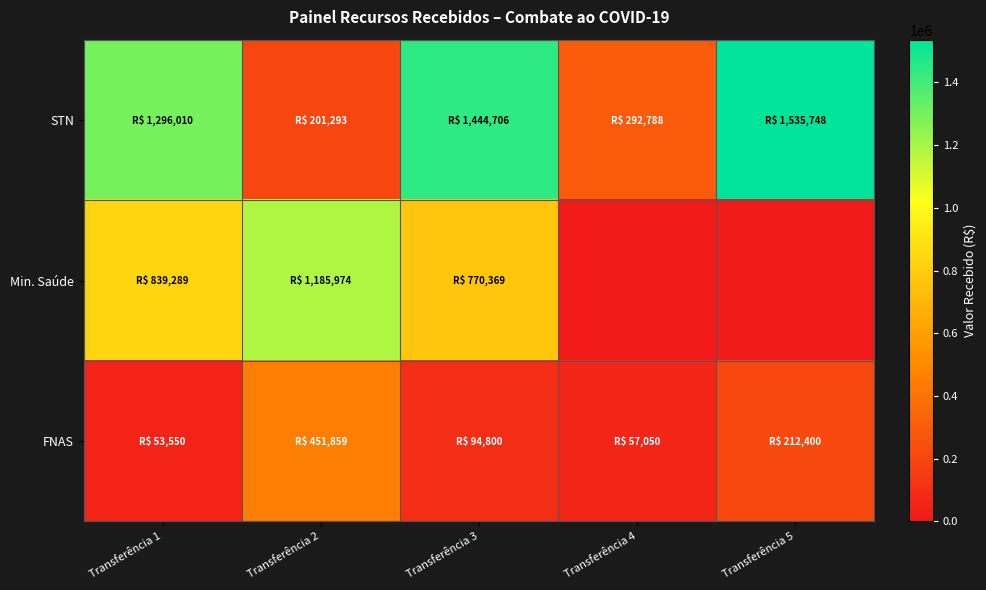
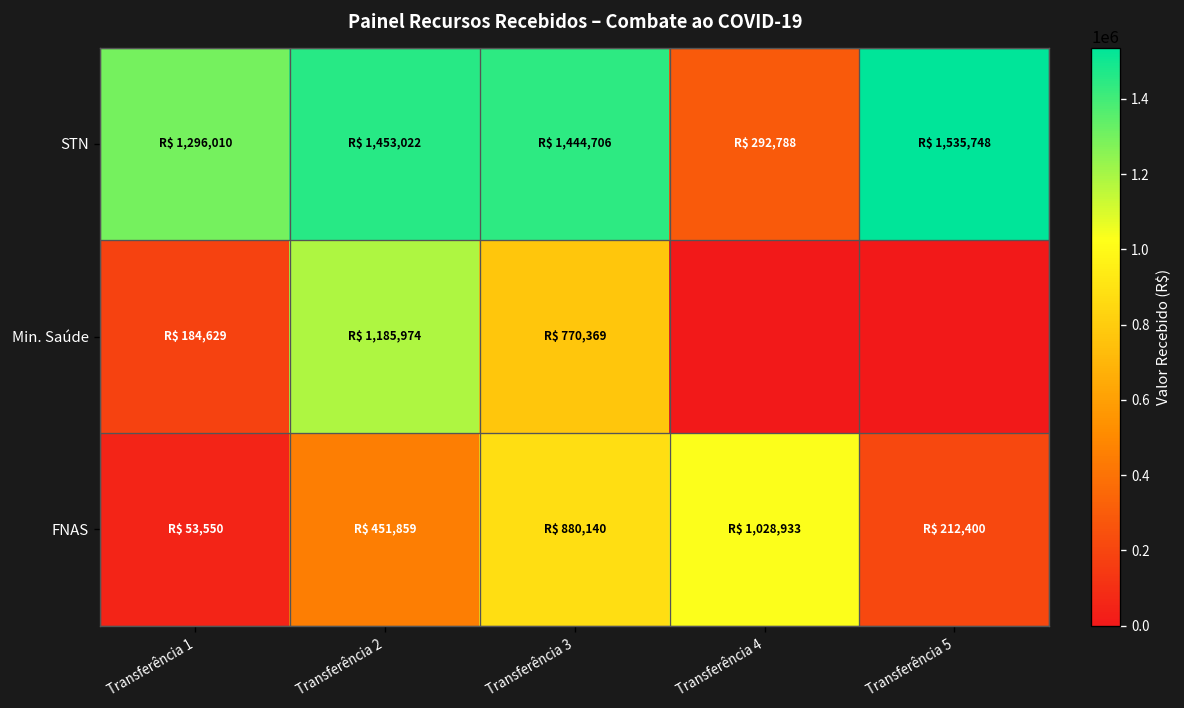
STN, Transferência 2: 201,293 -> 1,453,022
Min. Saúde, Transferência 1: 839,289 -> 184,629
FNAS, Transferência 3: 94,800 -> 880,140
FNAS, Transferência 4: 57,050 -> 1,028,933
